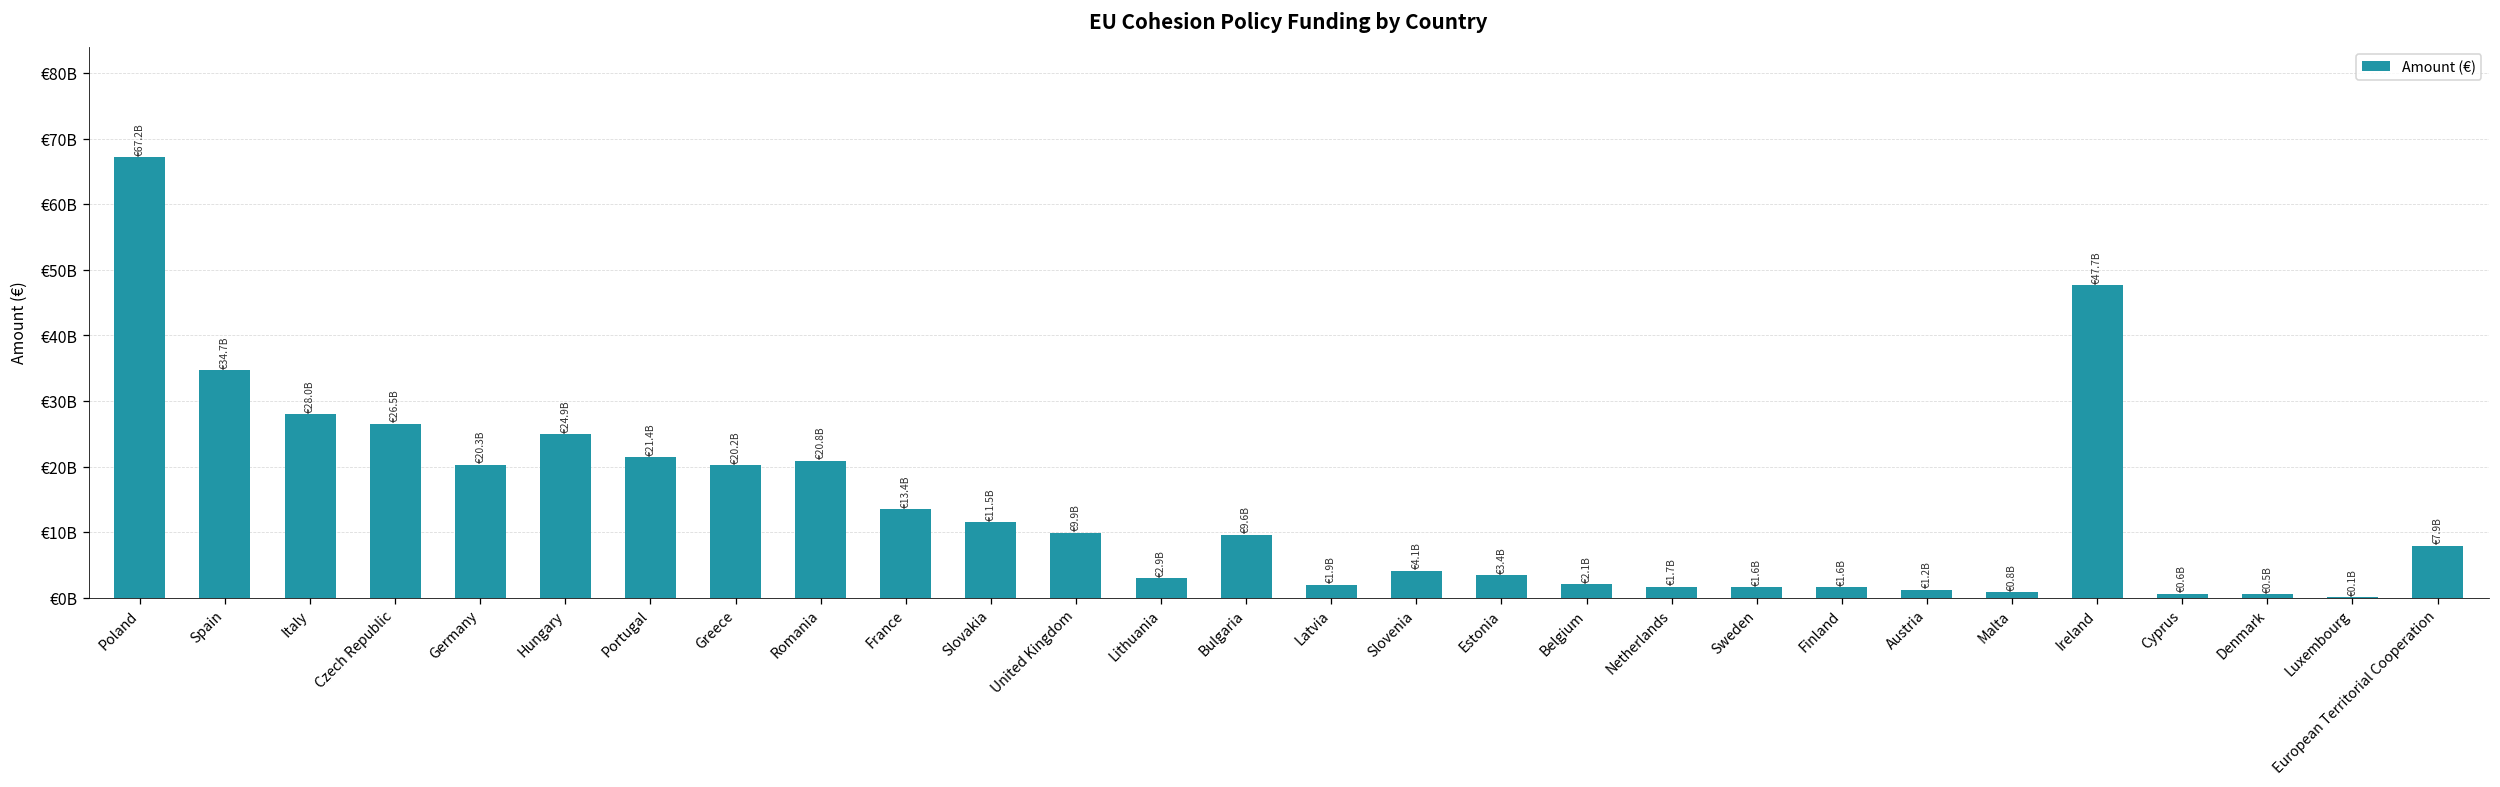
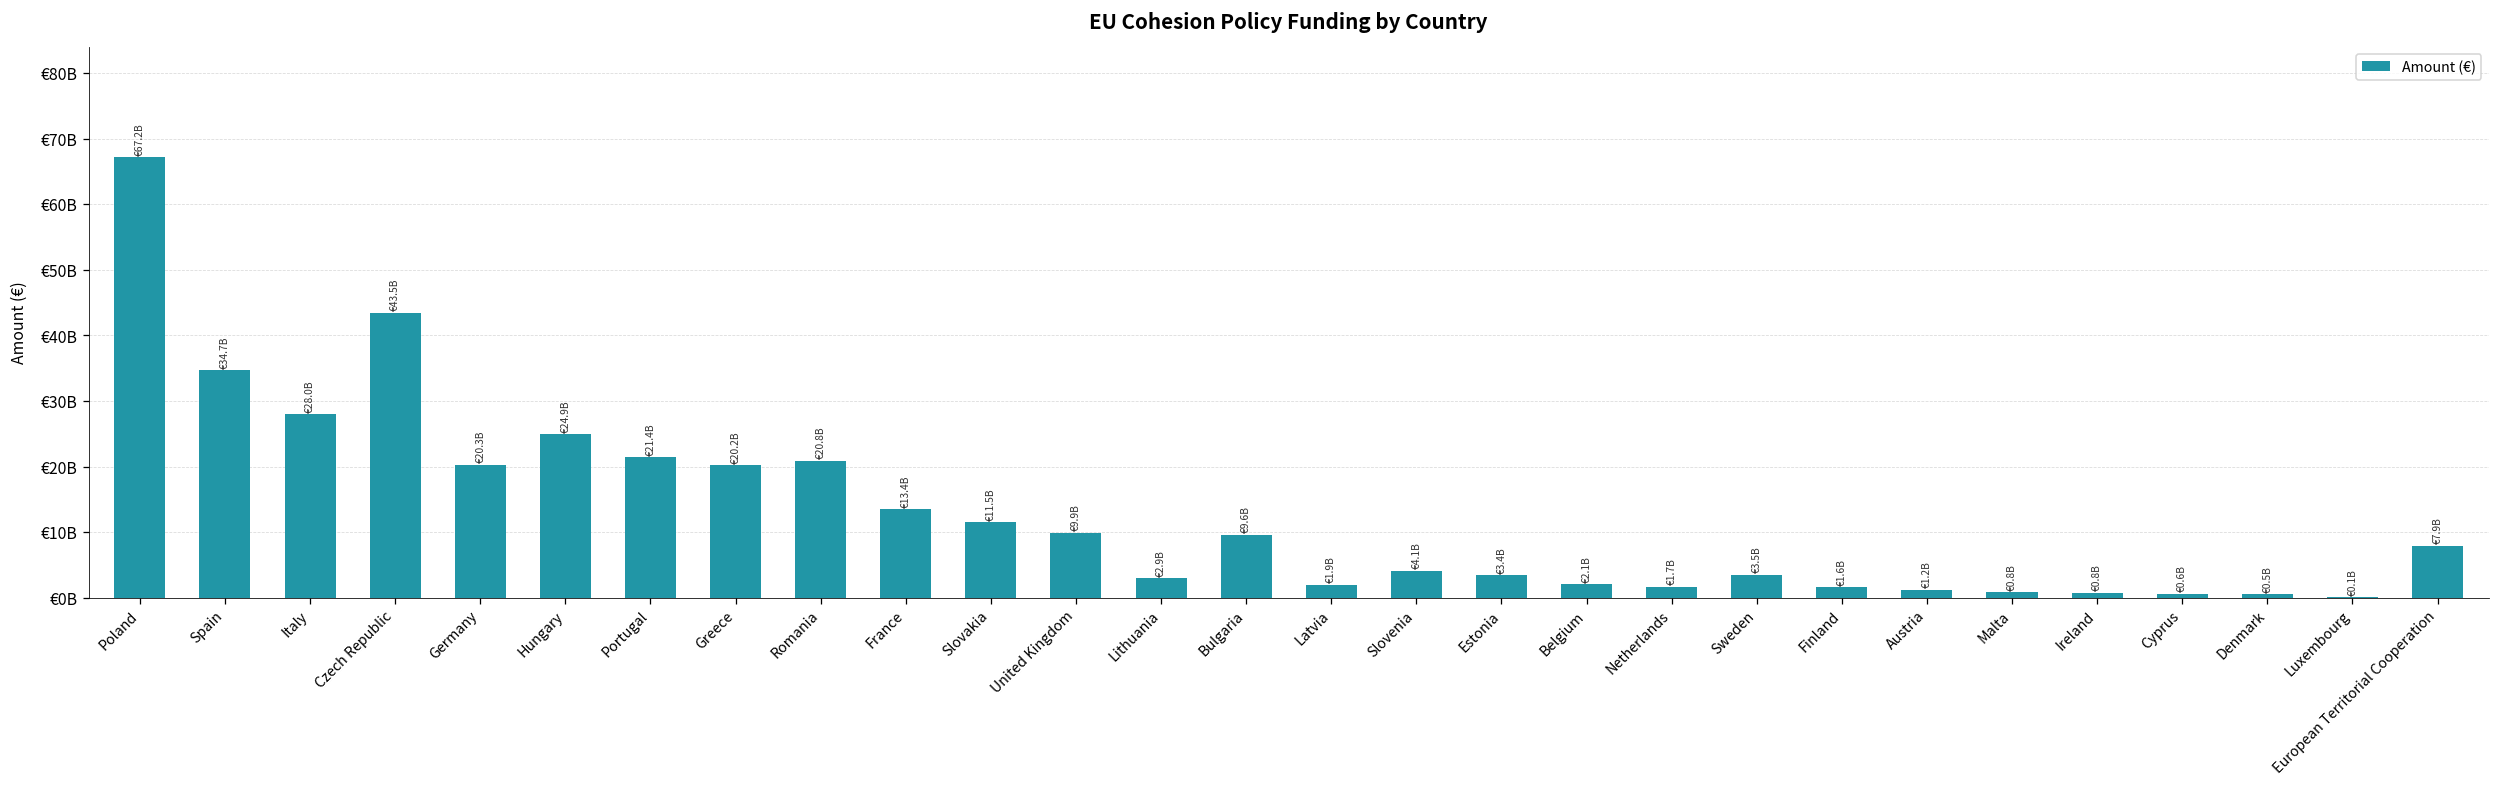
Czech Republic: €26.5B -> €43.5B
Sweden: €1.6B -> €3.5B
Ireland: €47.7B -> €0.8B
